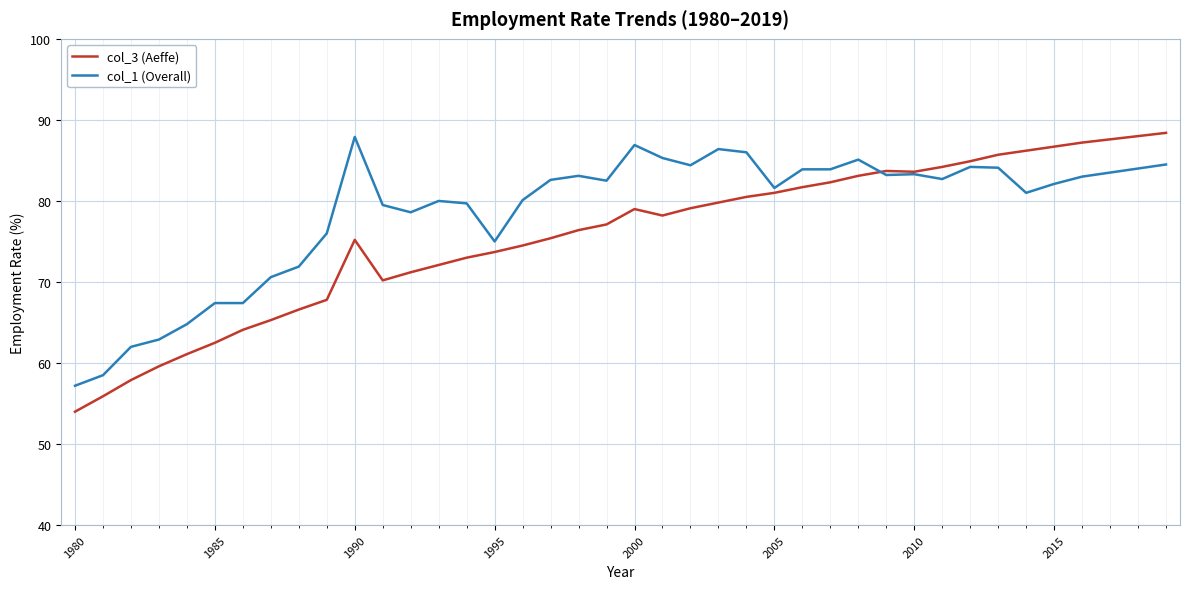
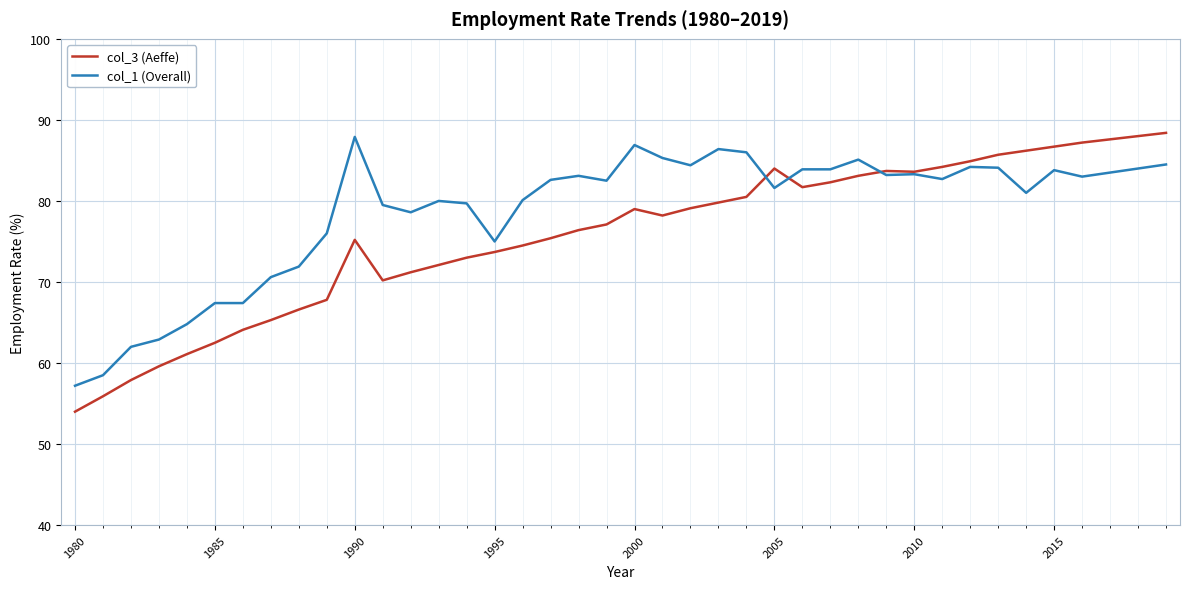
col_3 (Aeffe), 2005: 81 -> 84
col_1 (Overall), 2015: 82 -> 84
